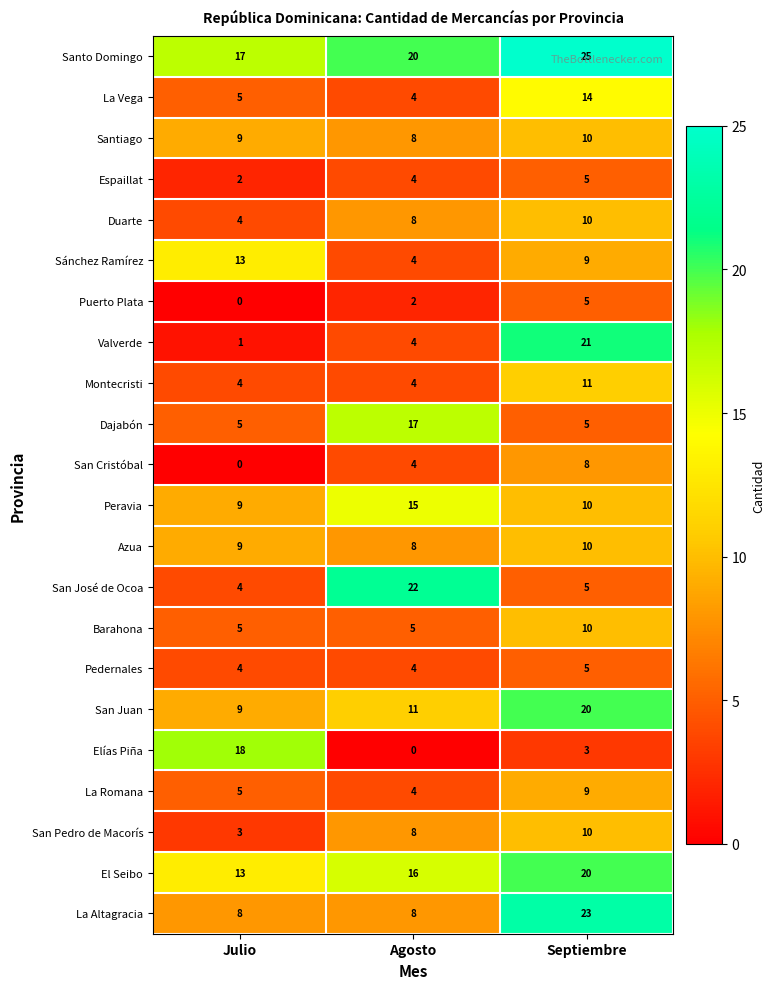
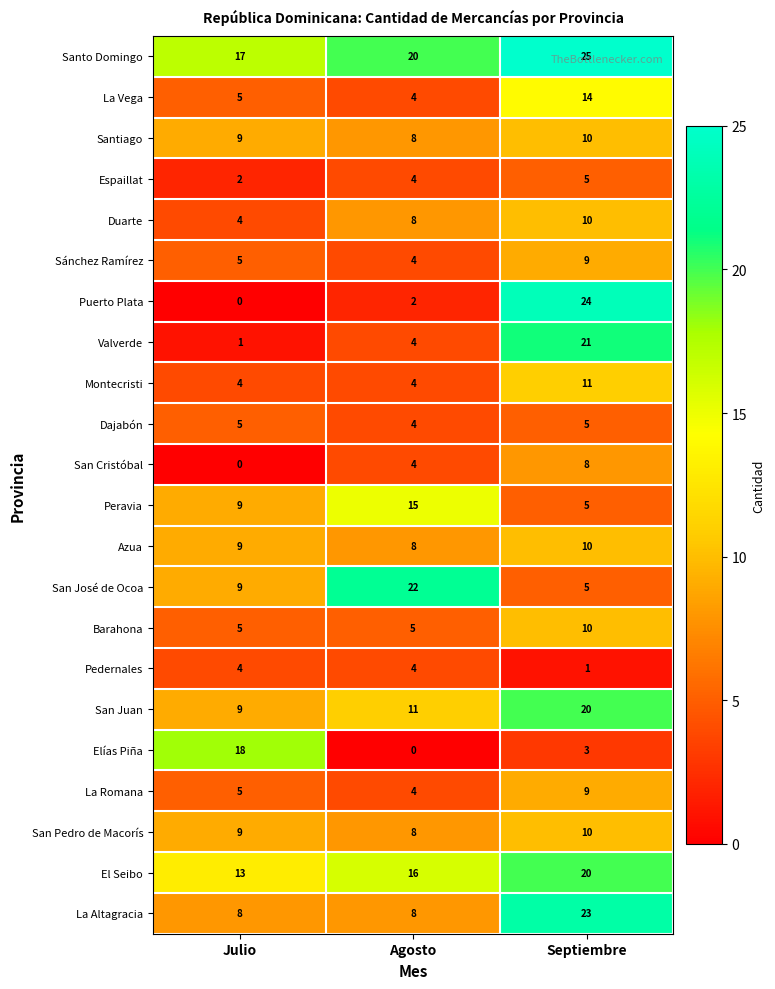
Sánchez Ramírez, Julio: 13 -> 5
Puerto Plata, Septiembre: 5 -> 24
Dajabón, Agosto: 17 -> 4
Peravia, Septiembre: 10 -> 5
San José de Ocoa, Julio: 4 -> 9
Pedernales, Septiembre: 5 -> 1
San Pedro de Macorís, Julio: 3 -> 9
